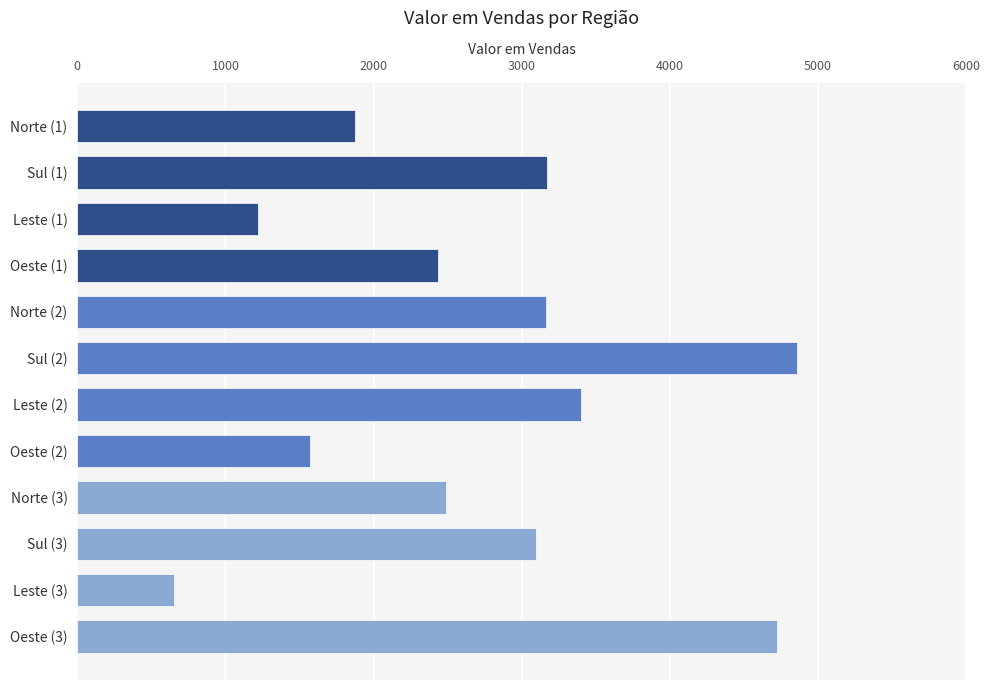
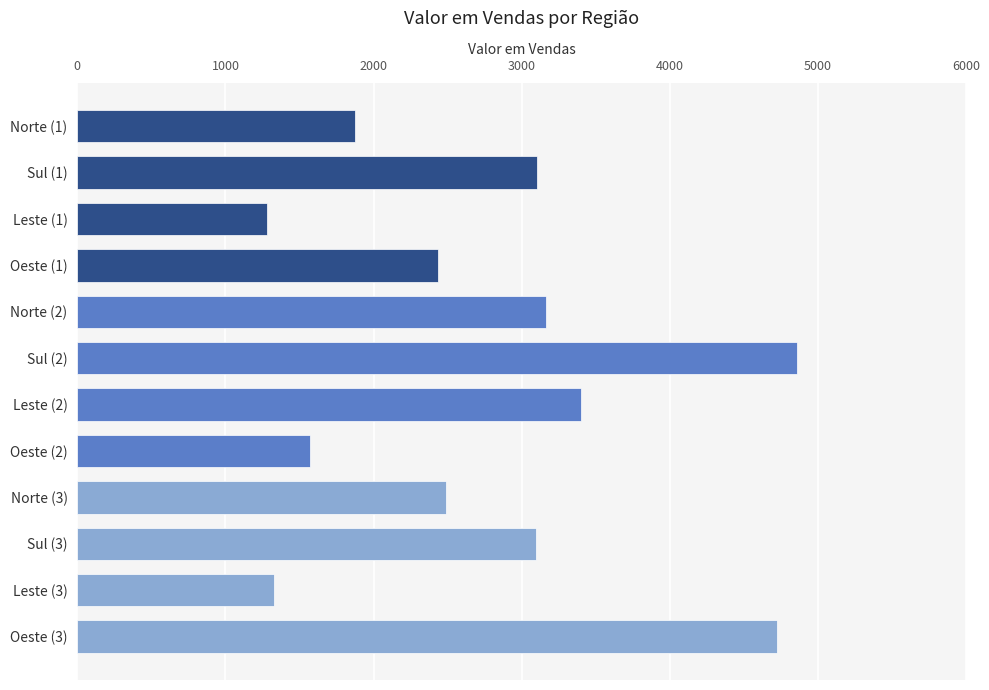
Sul (1): 3170 -> 3110
Leste (1): 1220 -> 1280
Leste (3): 650 -> 1330
